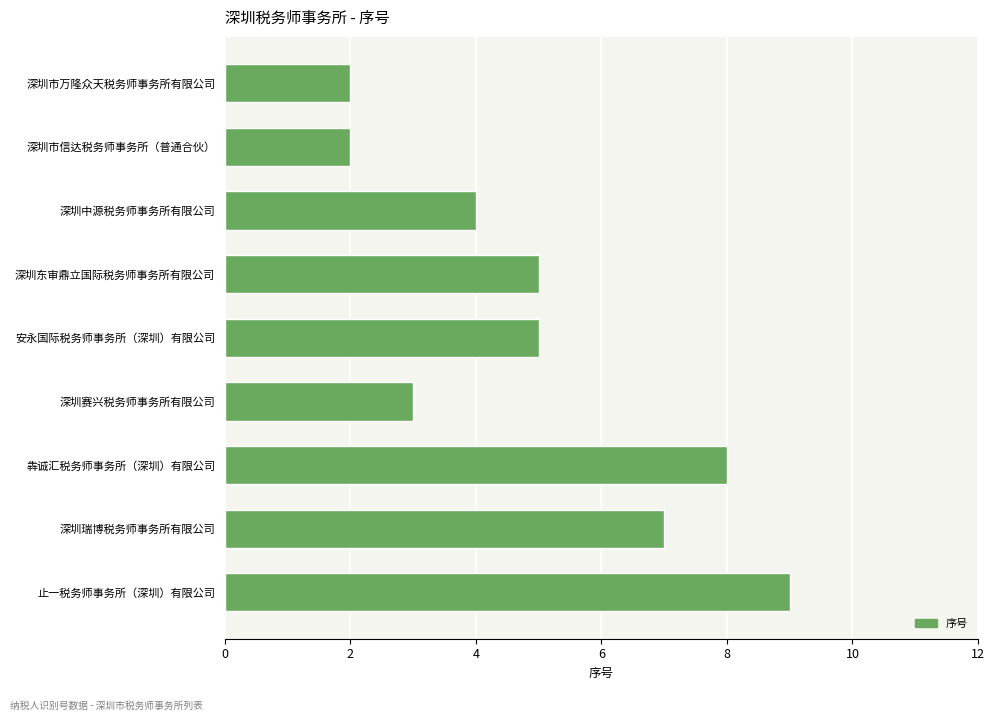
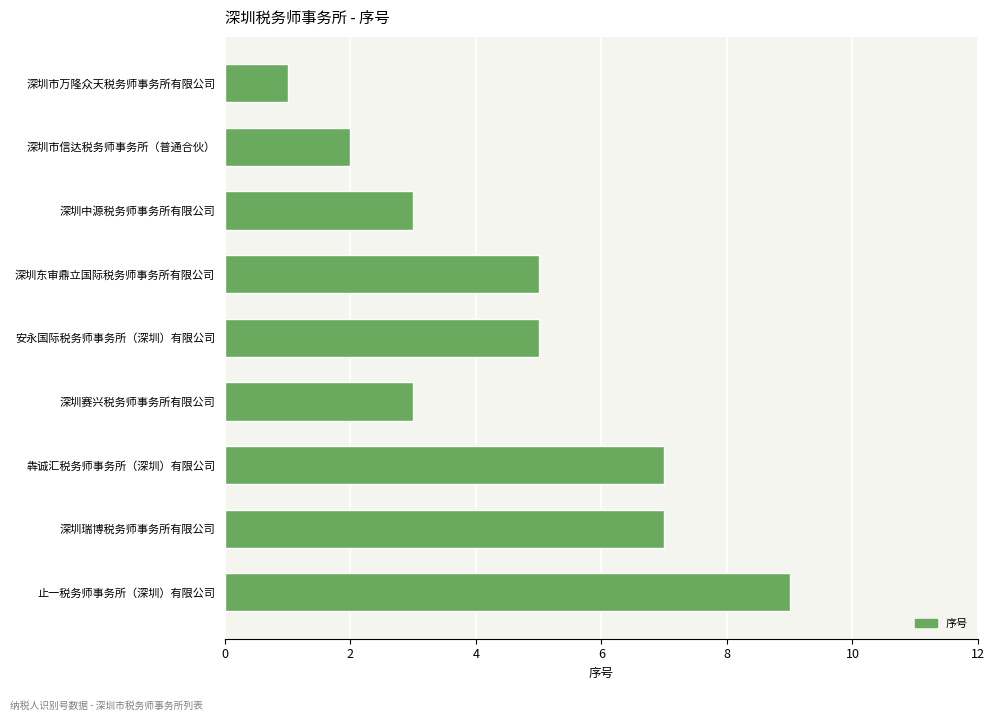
深圳市万隆众天税务师事务所有限公司: 2 -> 1
深圳中源税务师事务所有限公司: 4 -> 3
犇诚汇税务师事务所（深圳）有限公司: 8 -> 7
